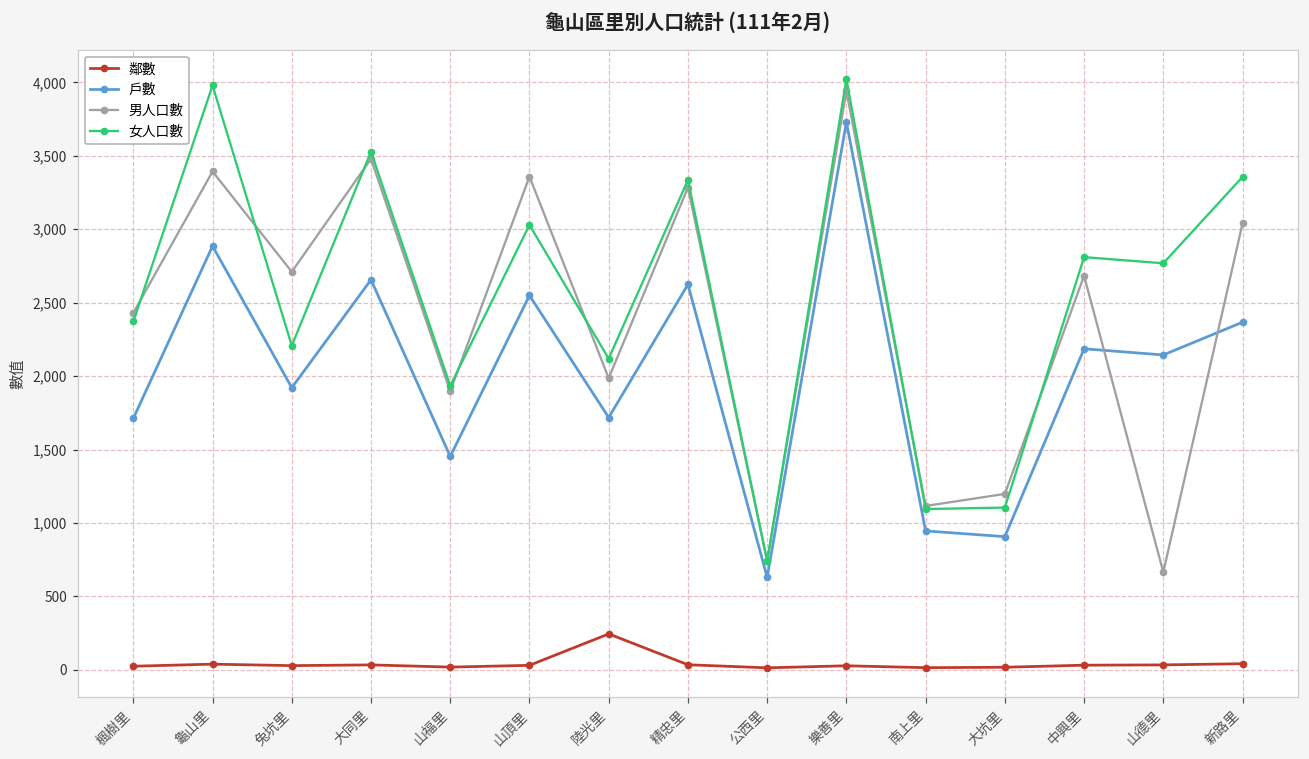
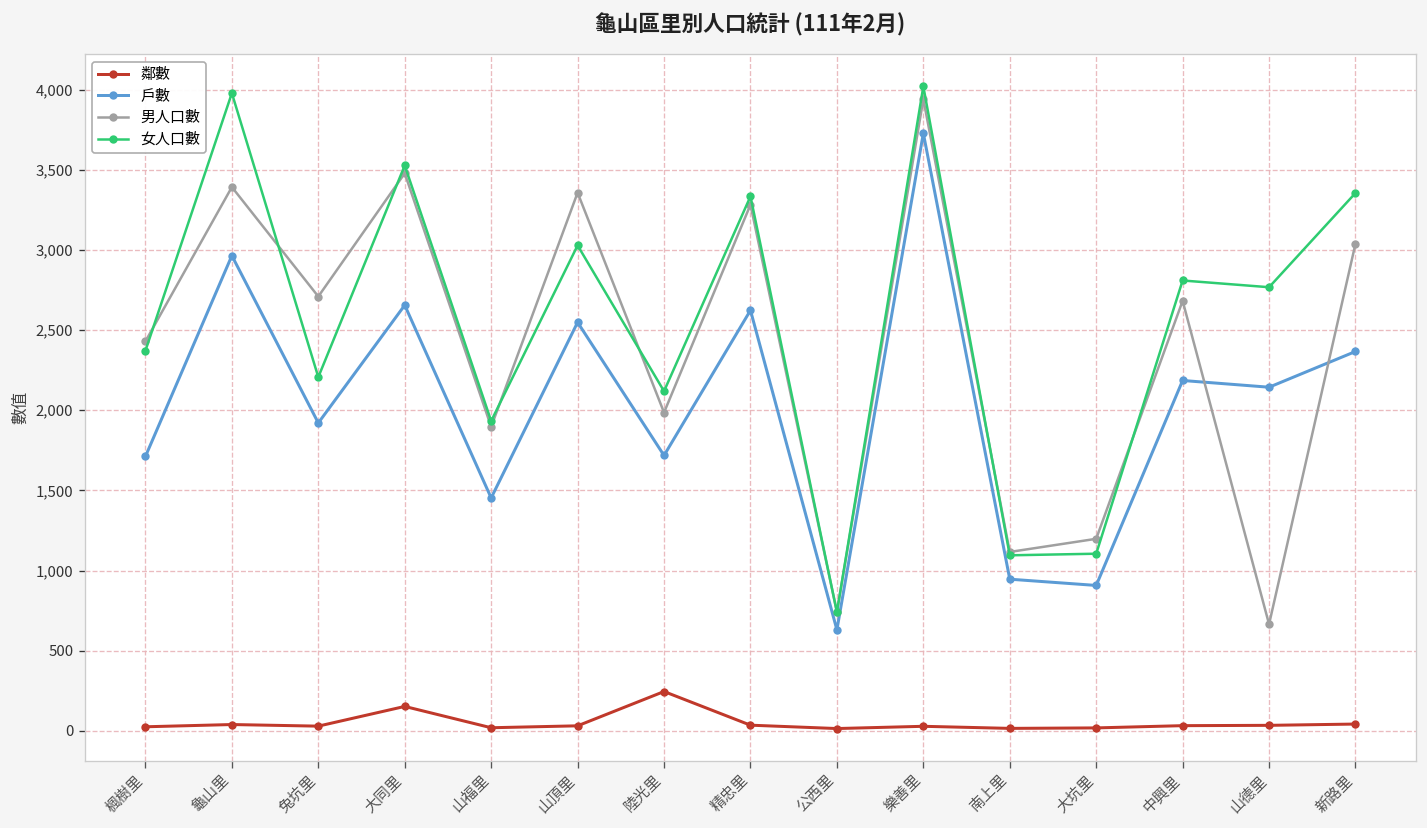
戶數, 龜山里: 2,890 -> 2,970
鄰數, 大同里: 30 -> 150
